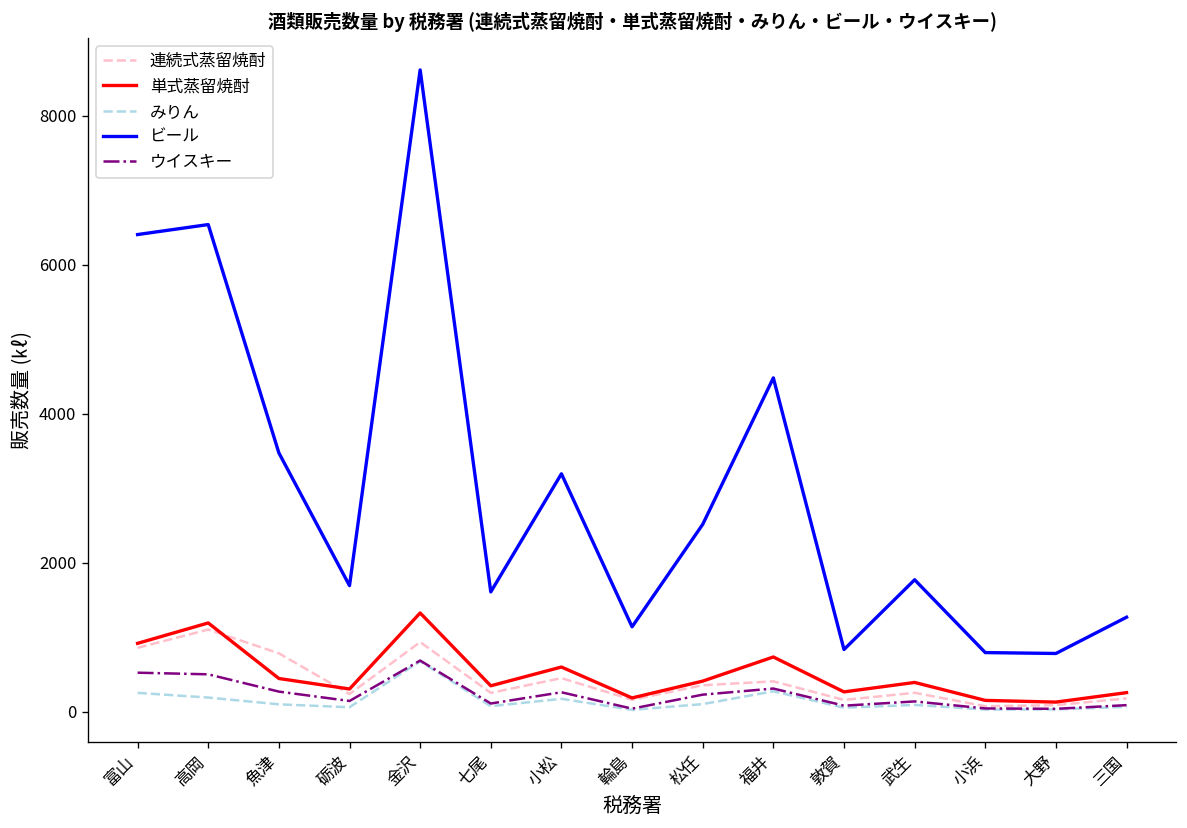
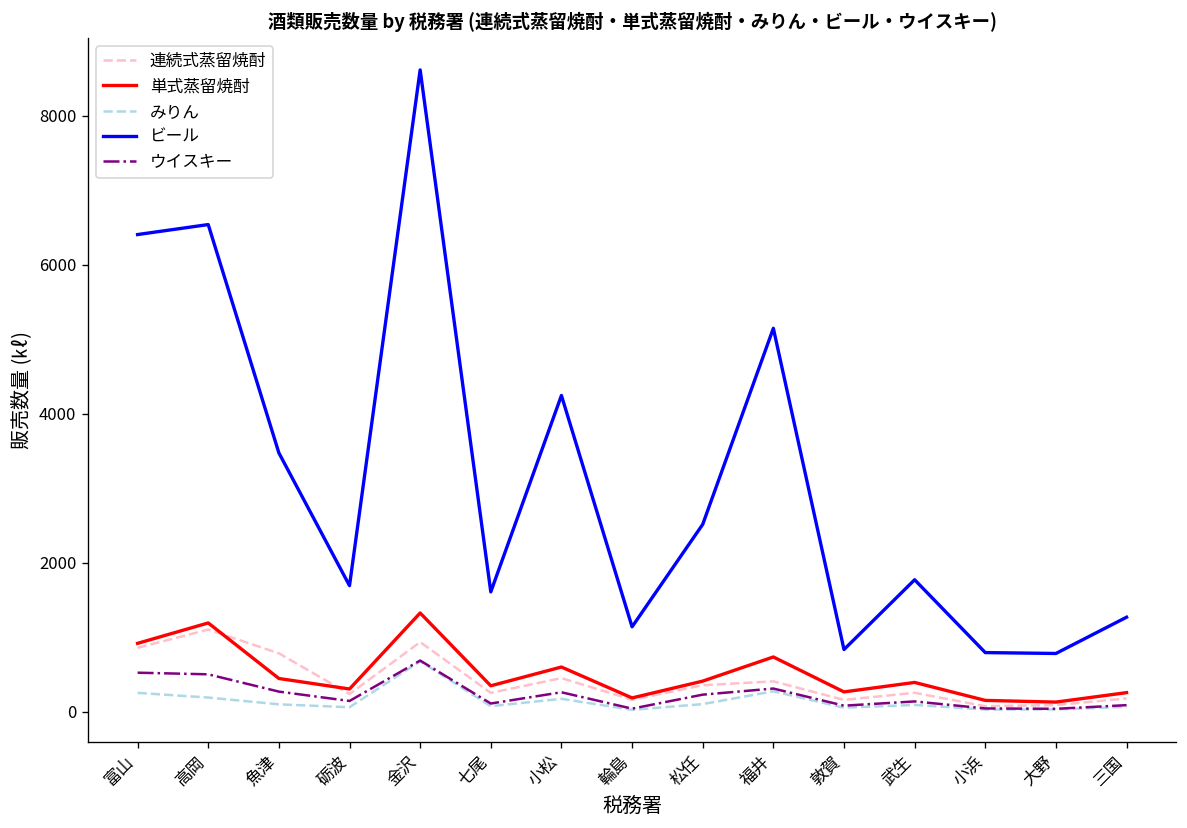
ビール, 小松: 3200 -> 4200
ビール, 福井: 4500 -> 5100
